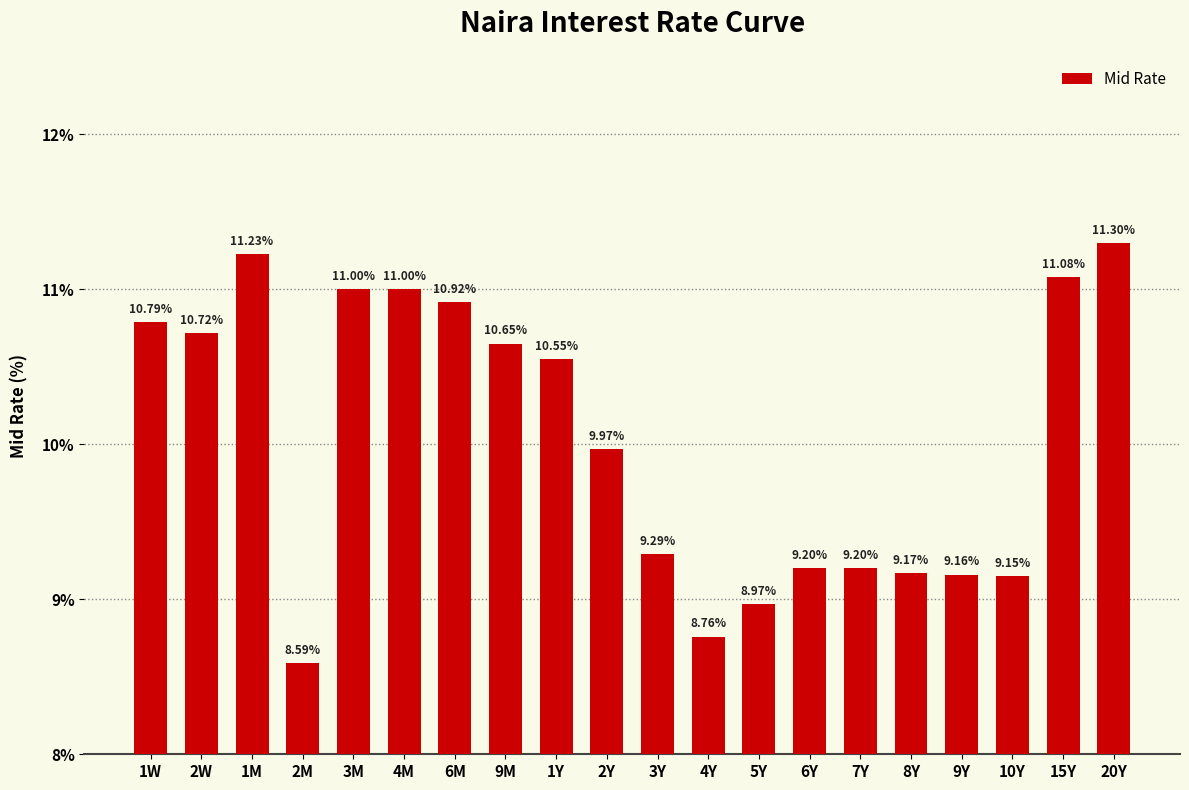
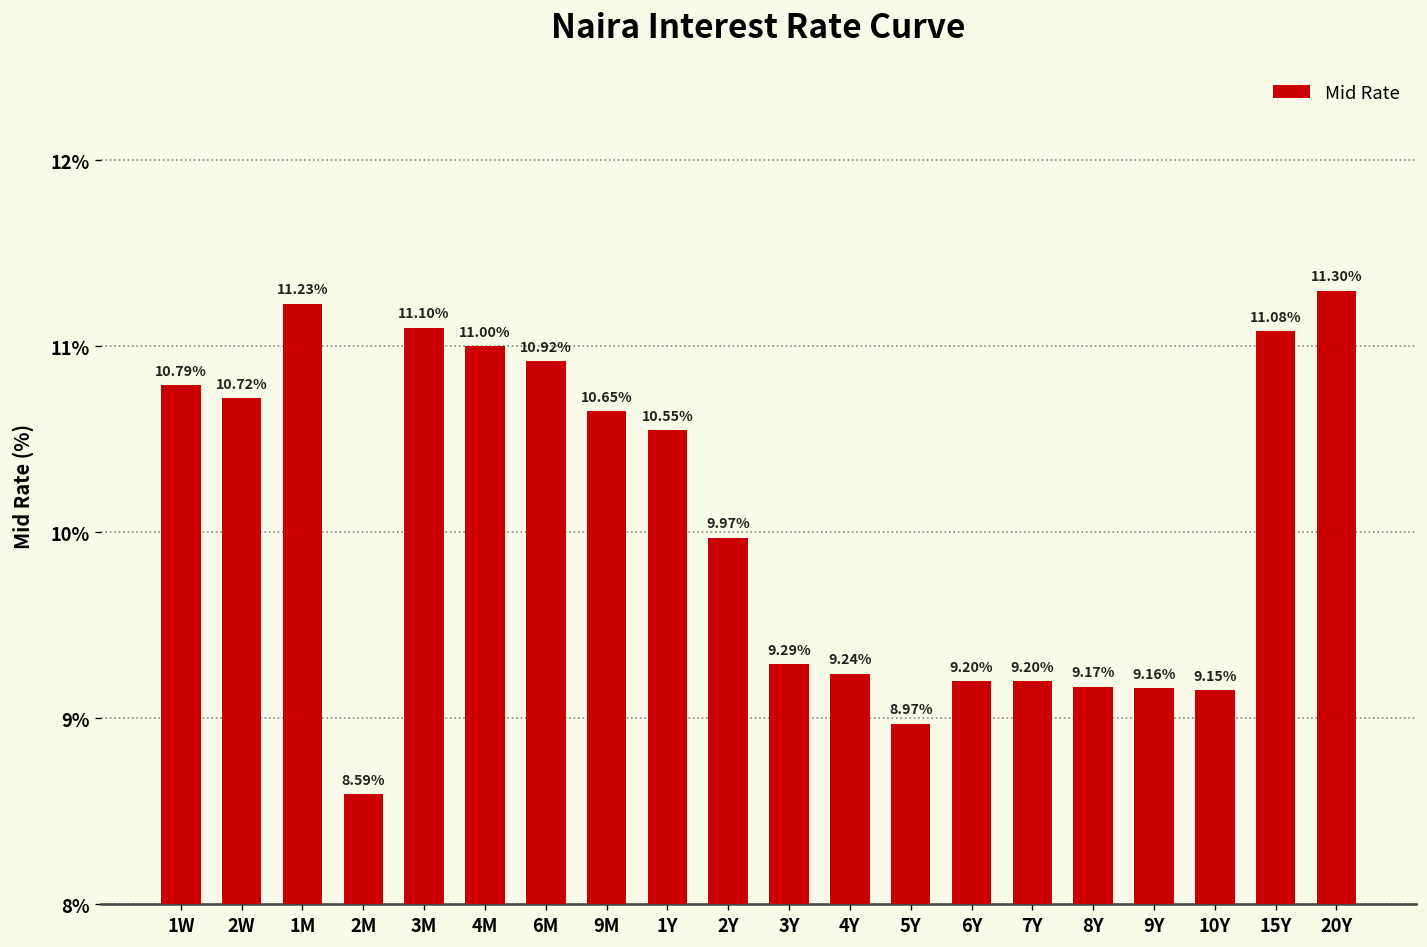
3M: 11.00% -> 11.10%
4Y: 8.76% -> 9.24%
